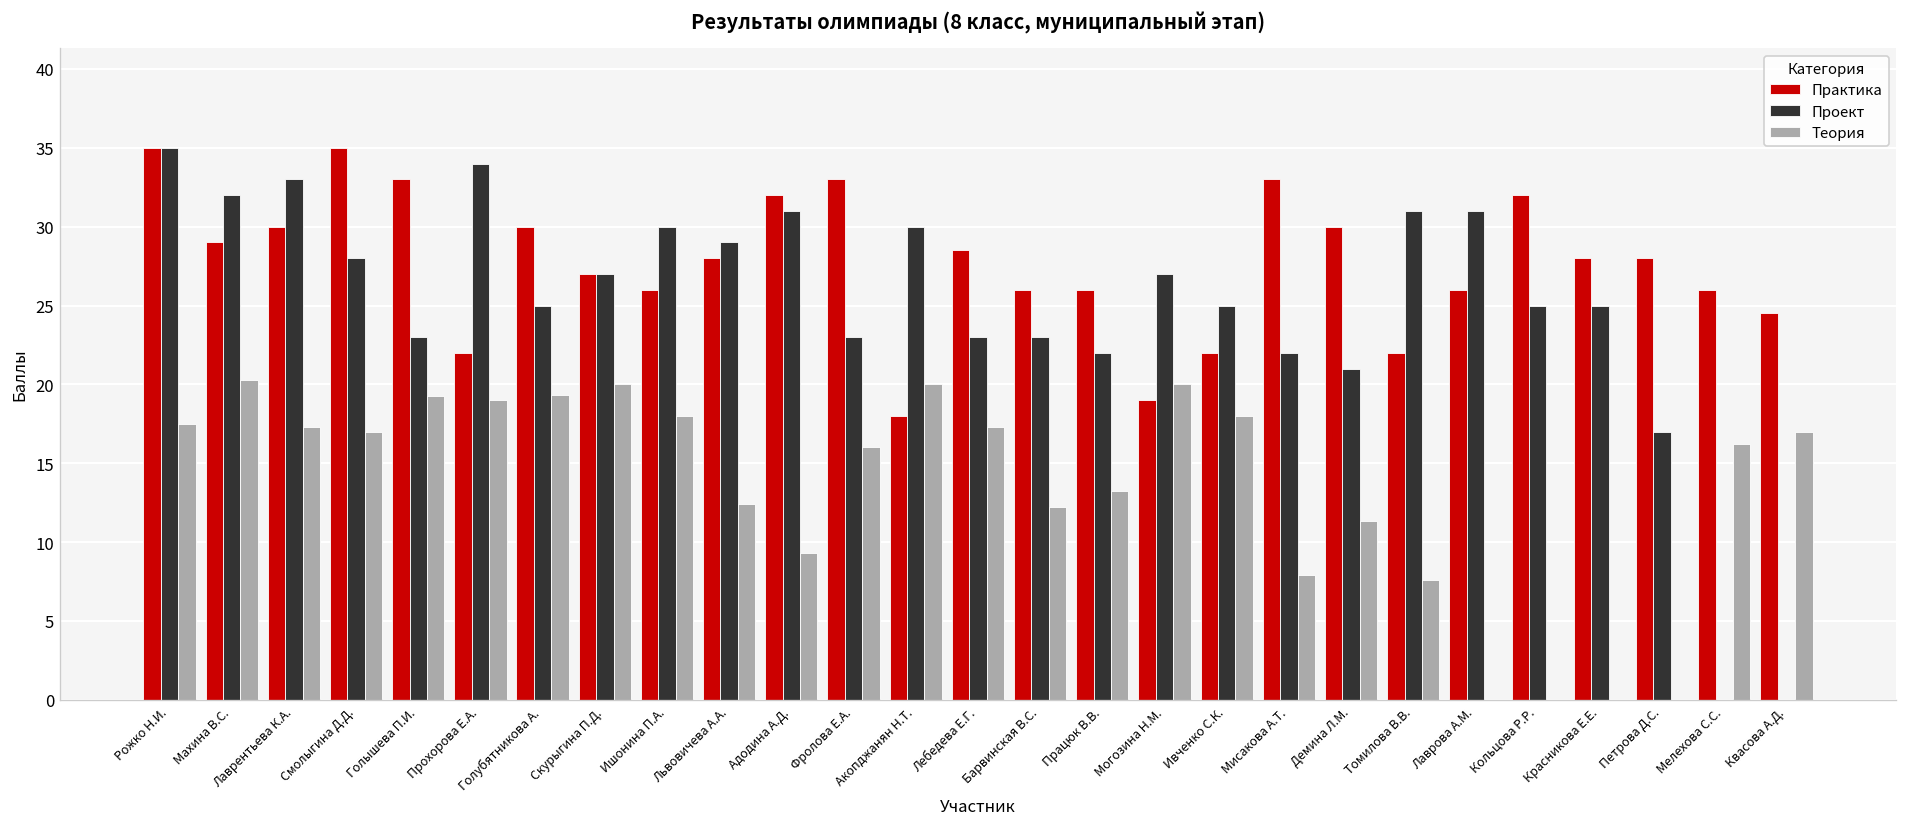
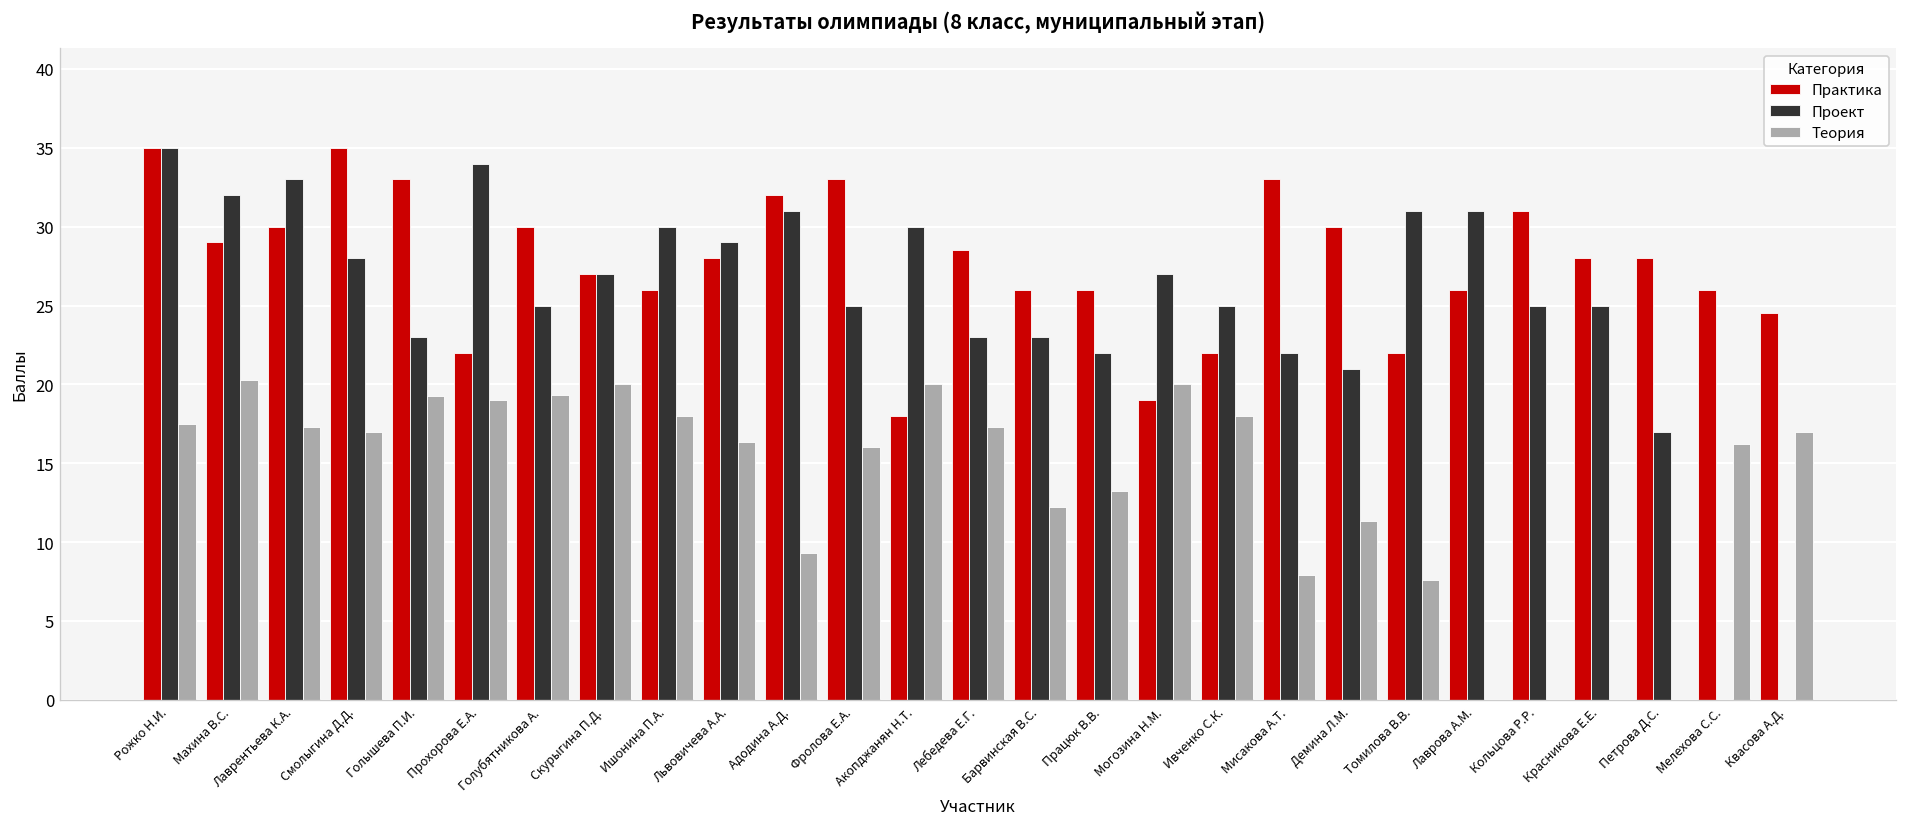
Теория, Львовичева А.А.: 12.4 -> 16.3
Проект, Фролова Е.А.: 23 -> 25
Практика, Кольцова Р.Р.: 32 -> 31
